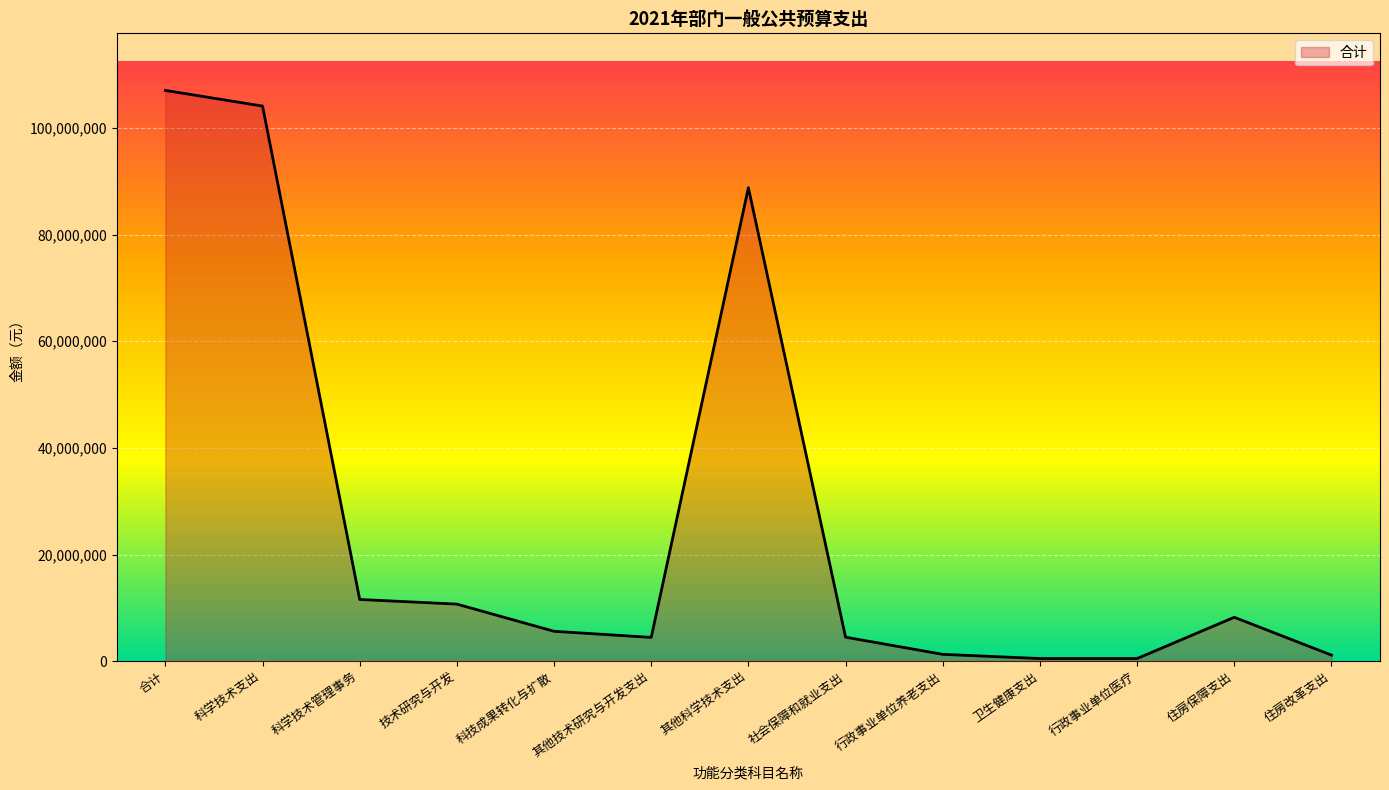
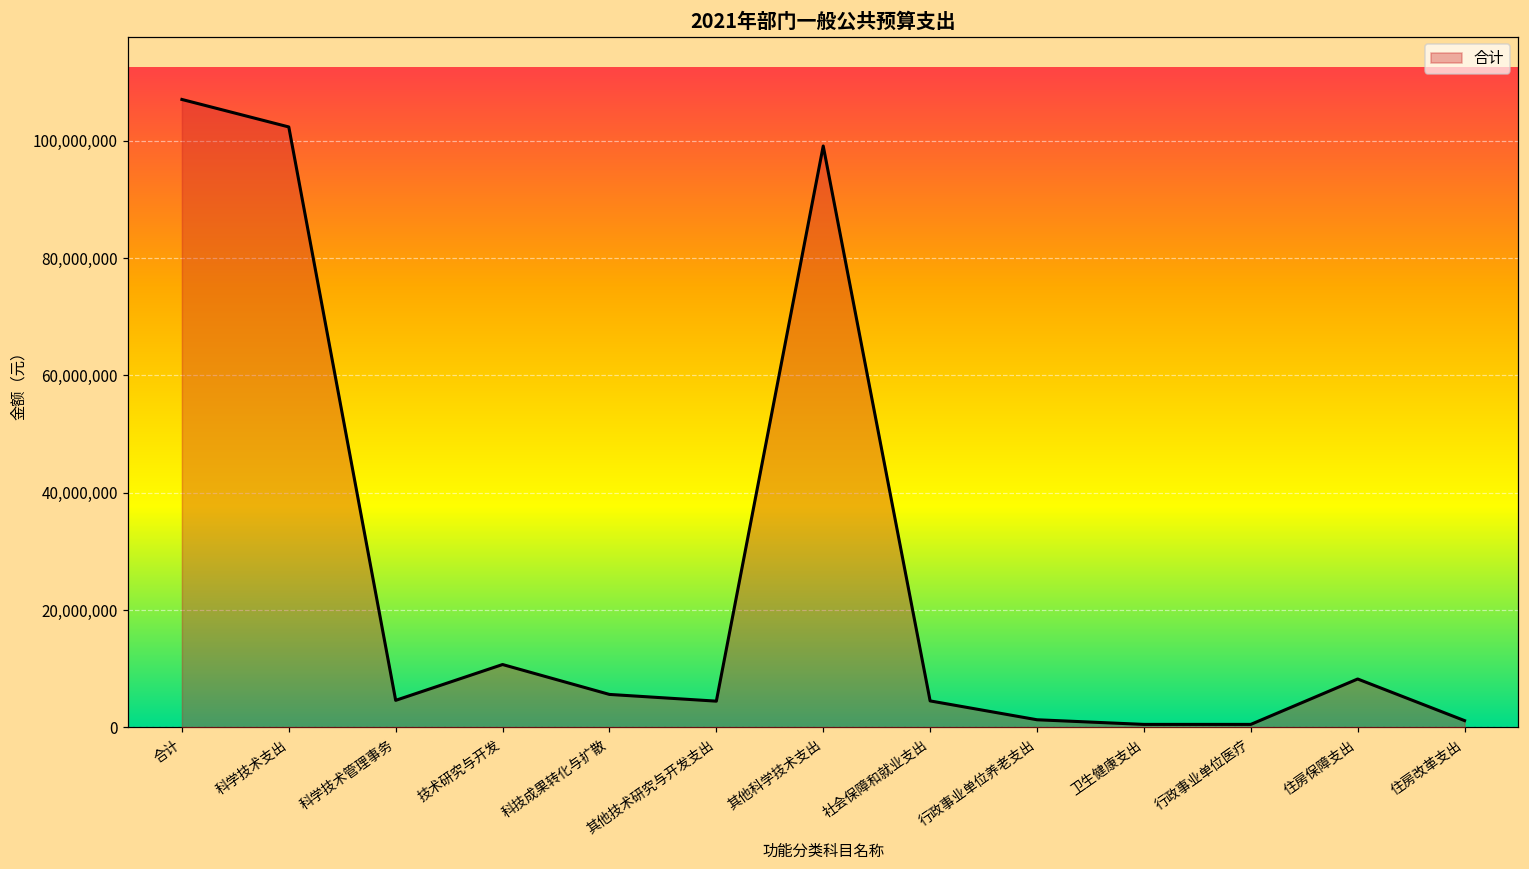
科学技术支出: 104,000,000 -> 102,000,000
科学技术管理事务: 12,000,000 -> 5,000,000
其他科学技术支出: 89,000,000 -> 99,000,000
